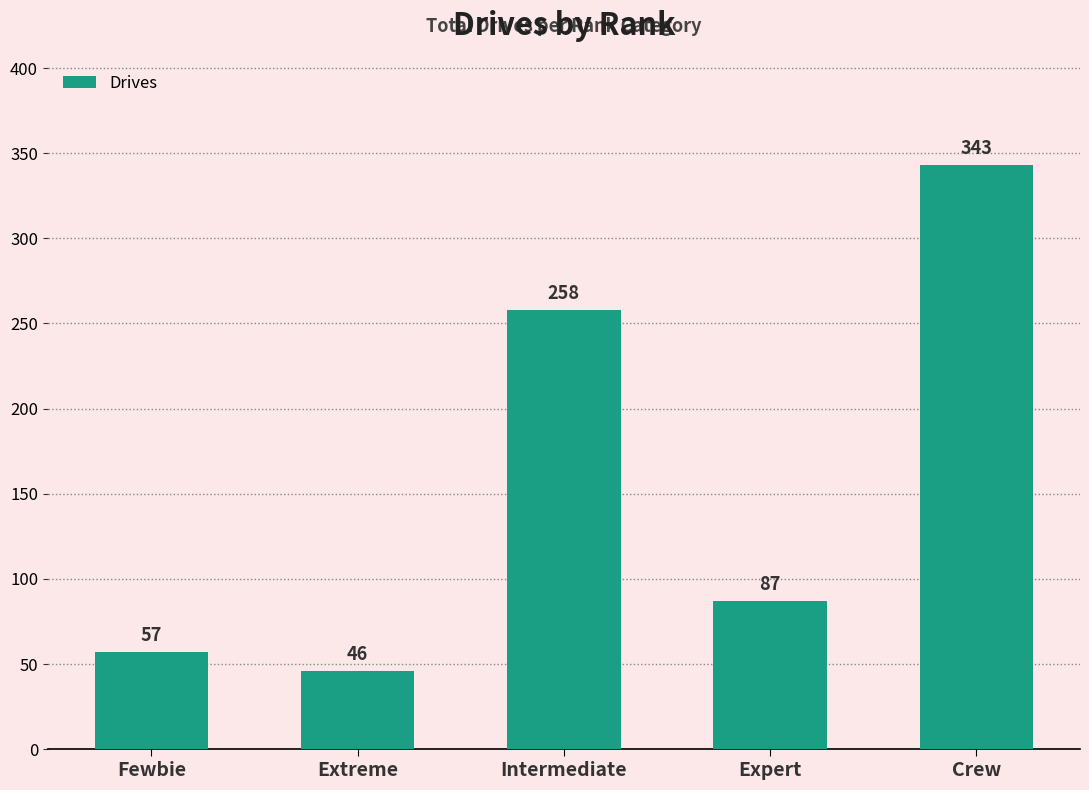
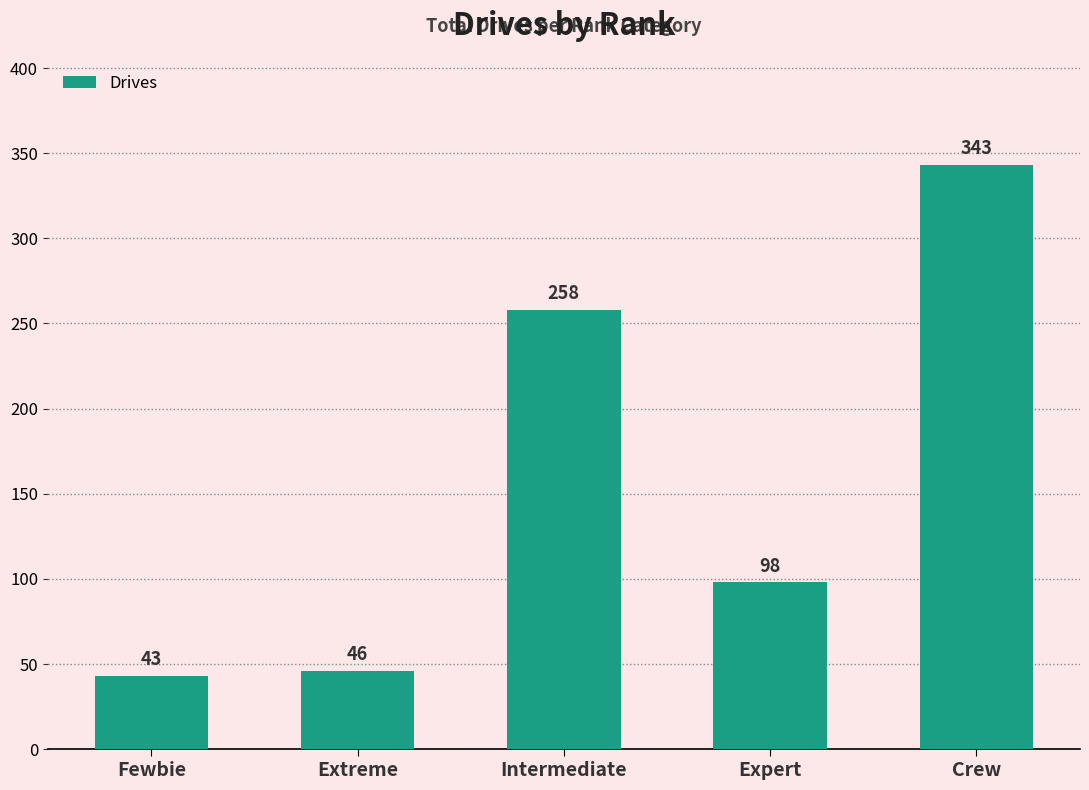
Fewbie: 57 -> 43
Expert: 87 -> 98
